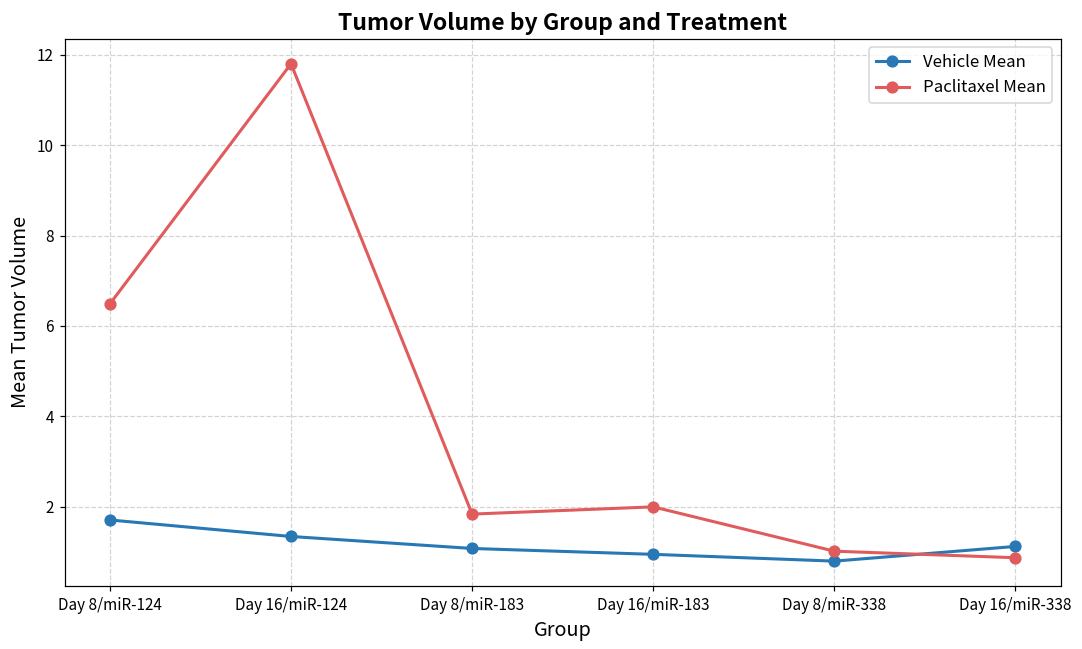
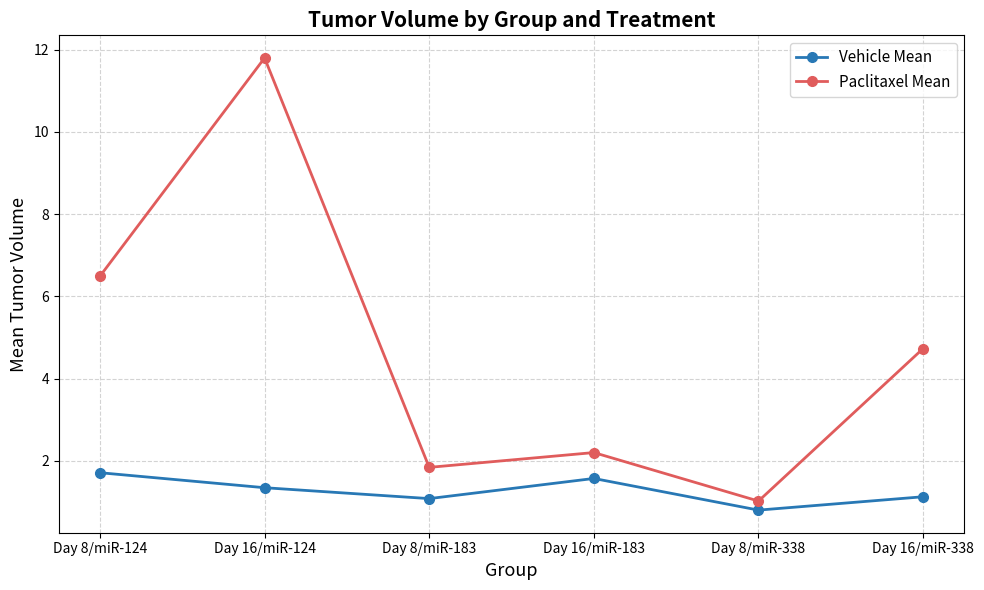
Vehicle Mean, Day 16/miR-183: 1.0 -> 1.6
Paclitaxel Mean, Day 16/miR-183: 2.0 -> 2.2
Paclitaxel Mean, Day 16/miR-338: 0.9 -> 4.7
